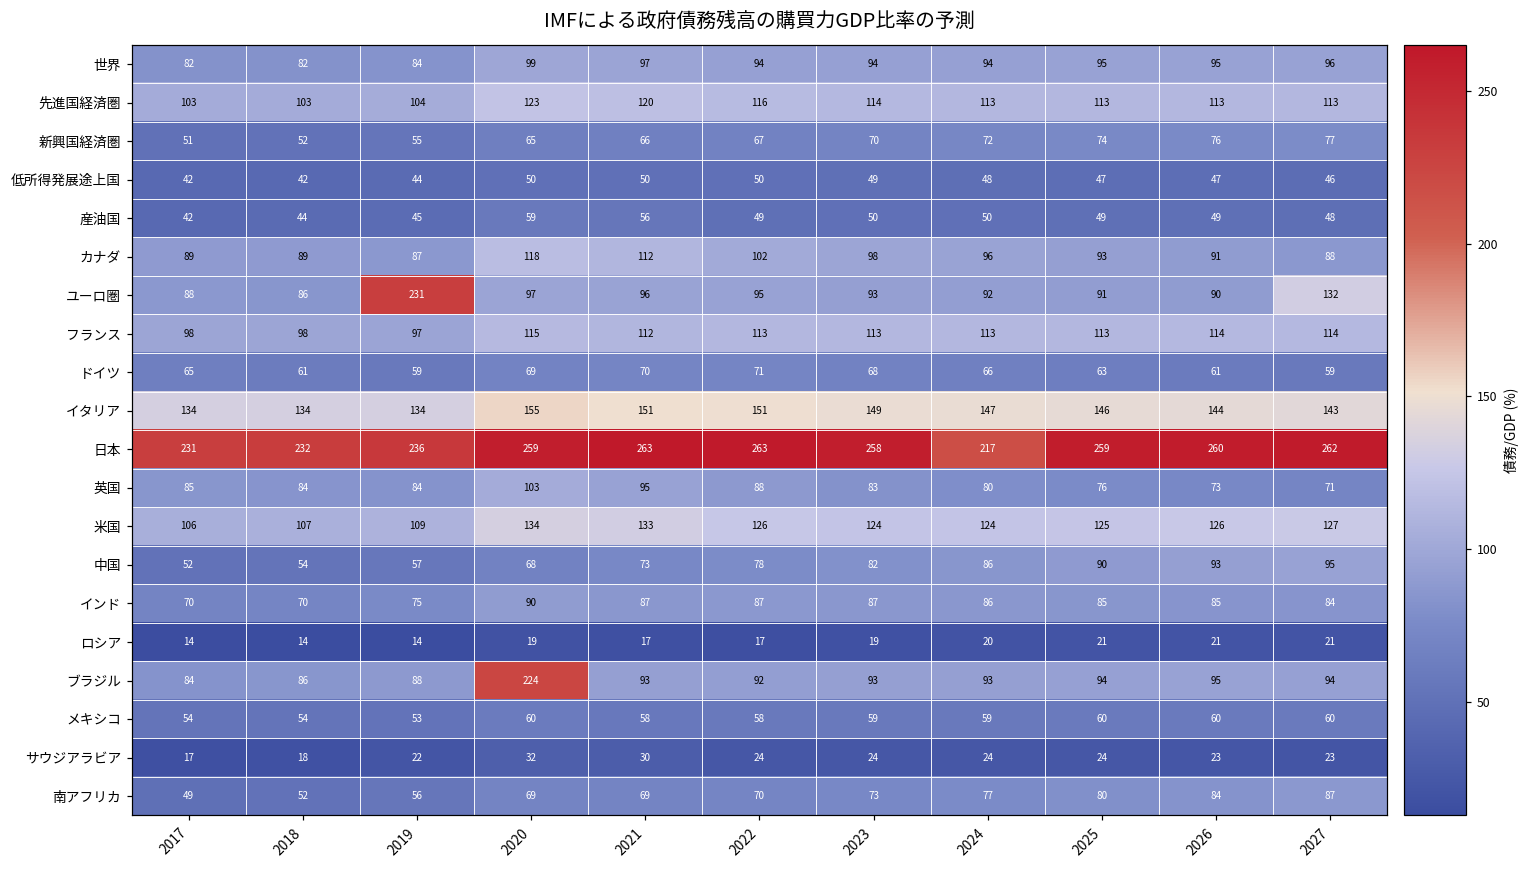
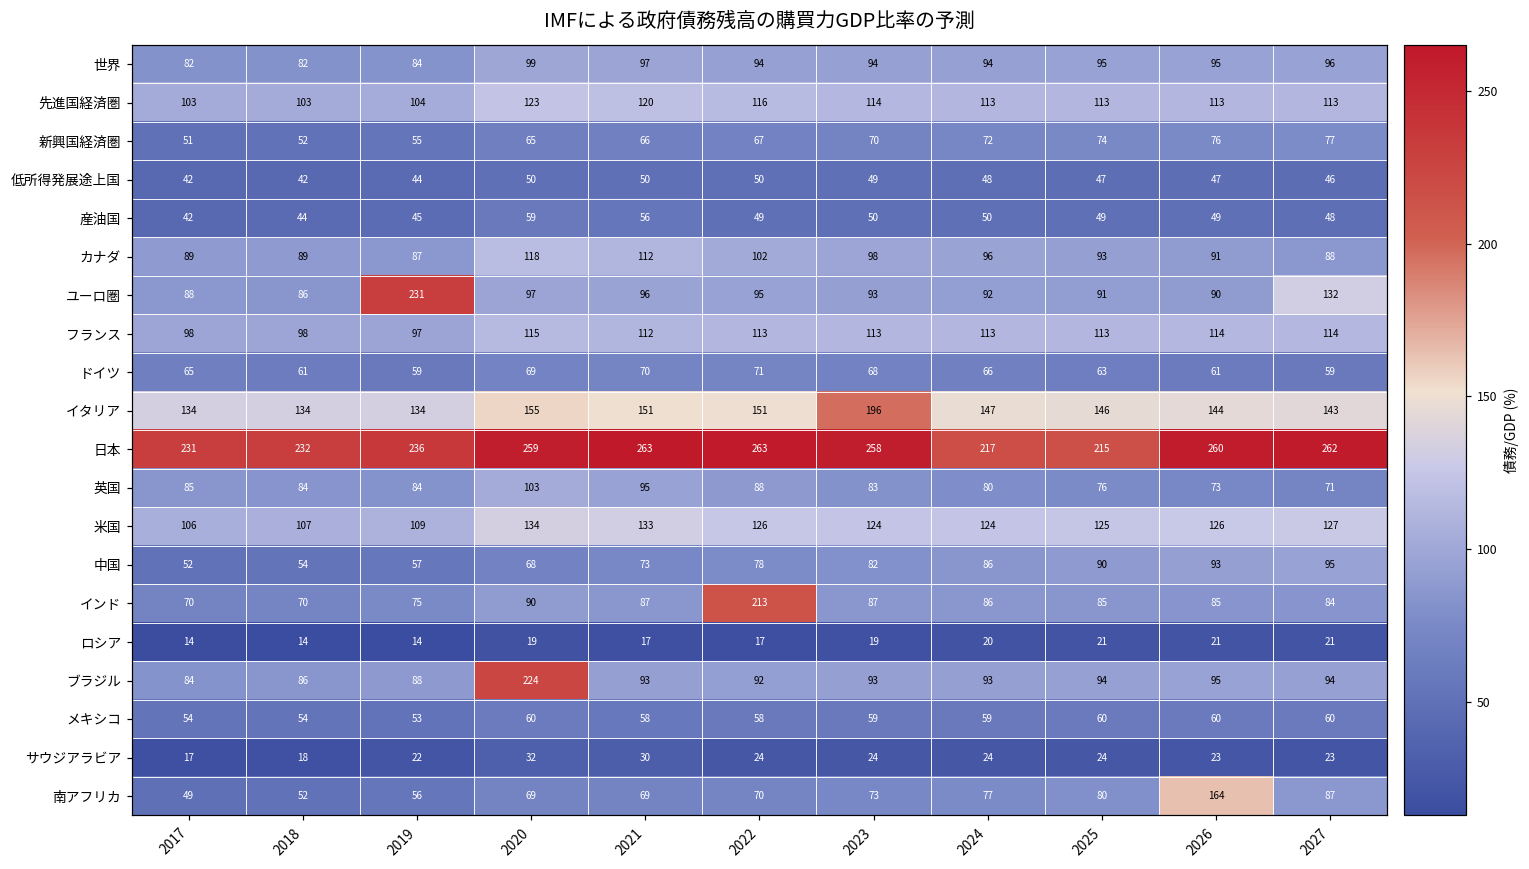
イタリア, 2023: 149 -> 196
日本, 2025: 259 -> 215
インド, 2022: 87 -> 213
南アフリカ, 2026: 84 -> 164
